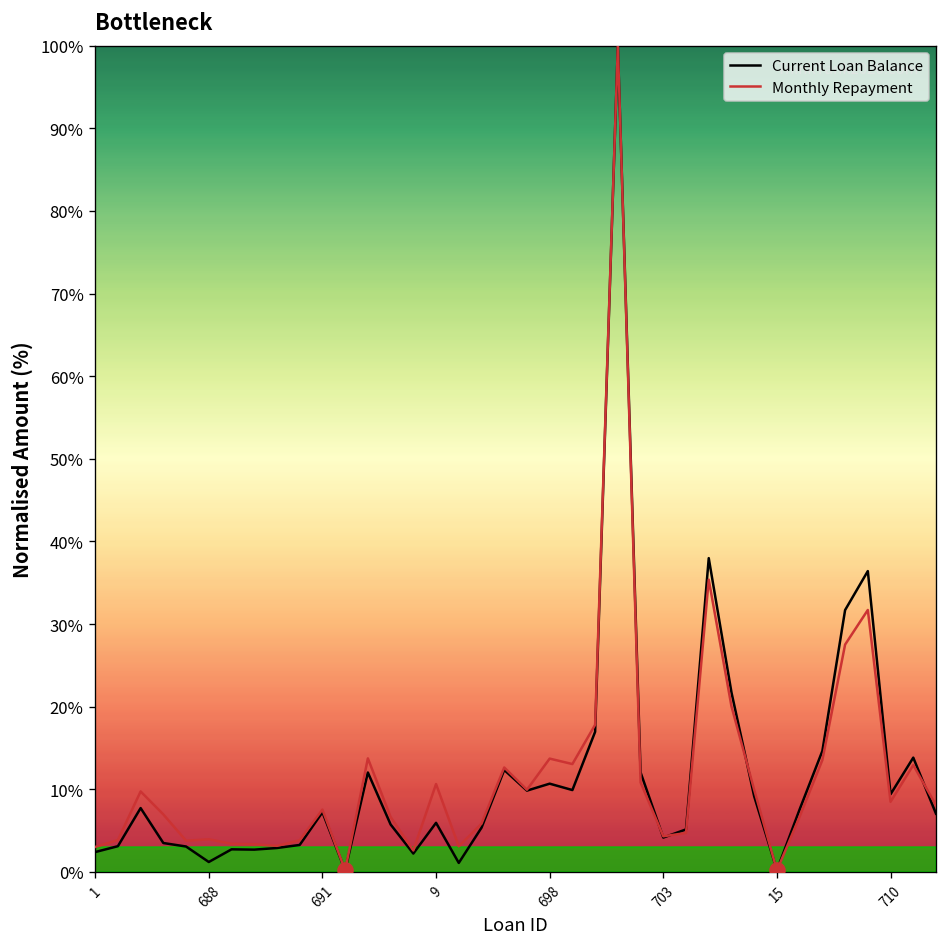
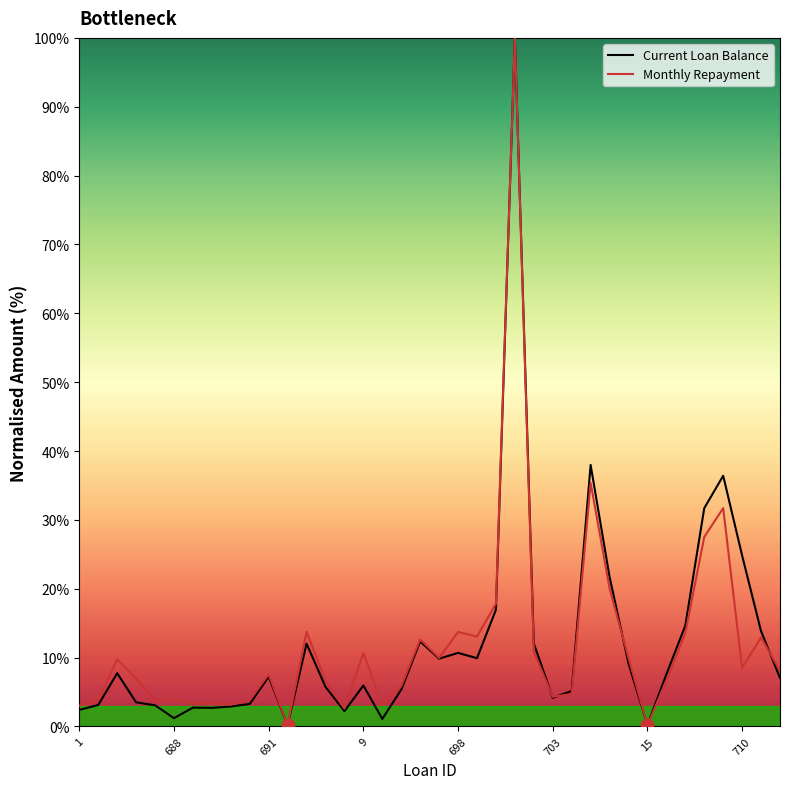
Current Loan Balance, 710: 9% -> 25%
